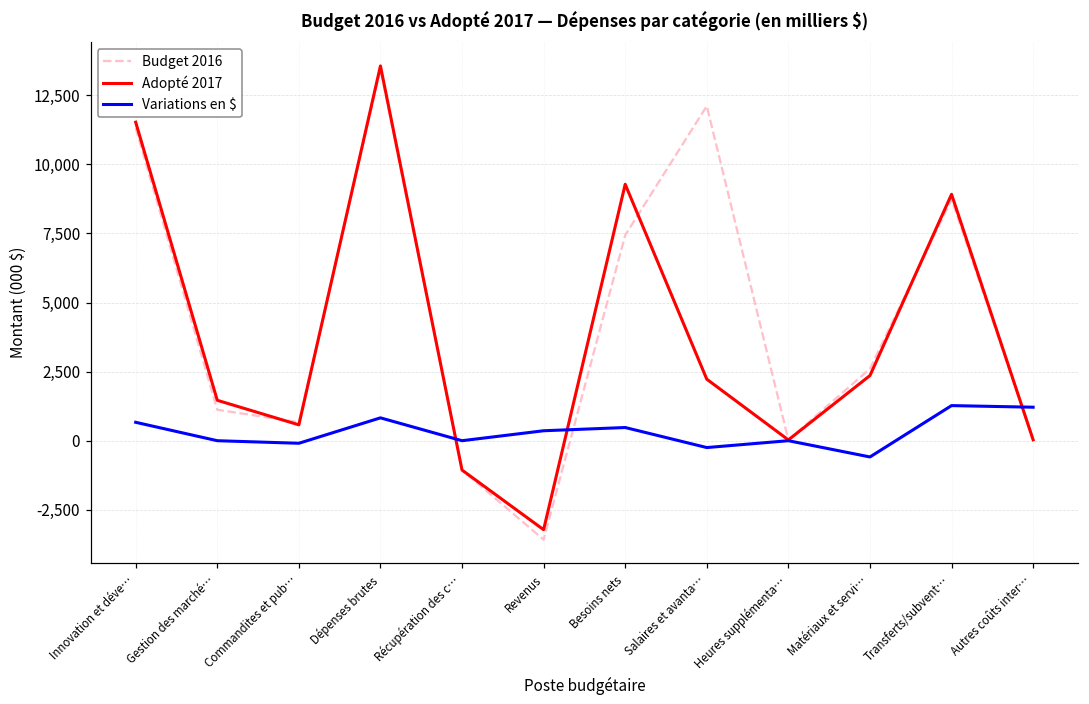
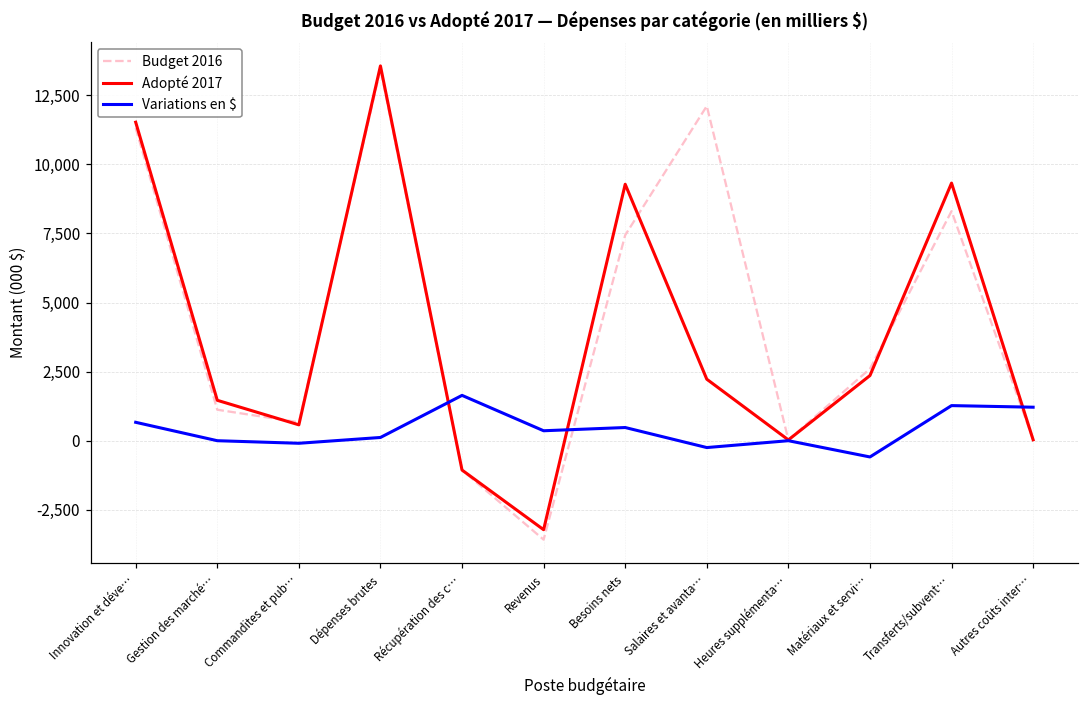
Variations en $, Dépenses brutes: 800 -> 100
Variations en $, Récupération des c…: 0 -> 1,600
Budget 2016, Transferts/subvent…: 8,700 -> 8,300
Adopté 2017, Transferts/subvent…: 8,900 -> 9,300
